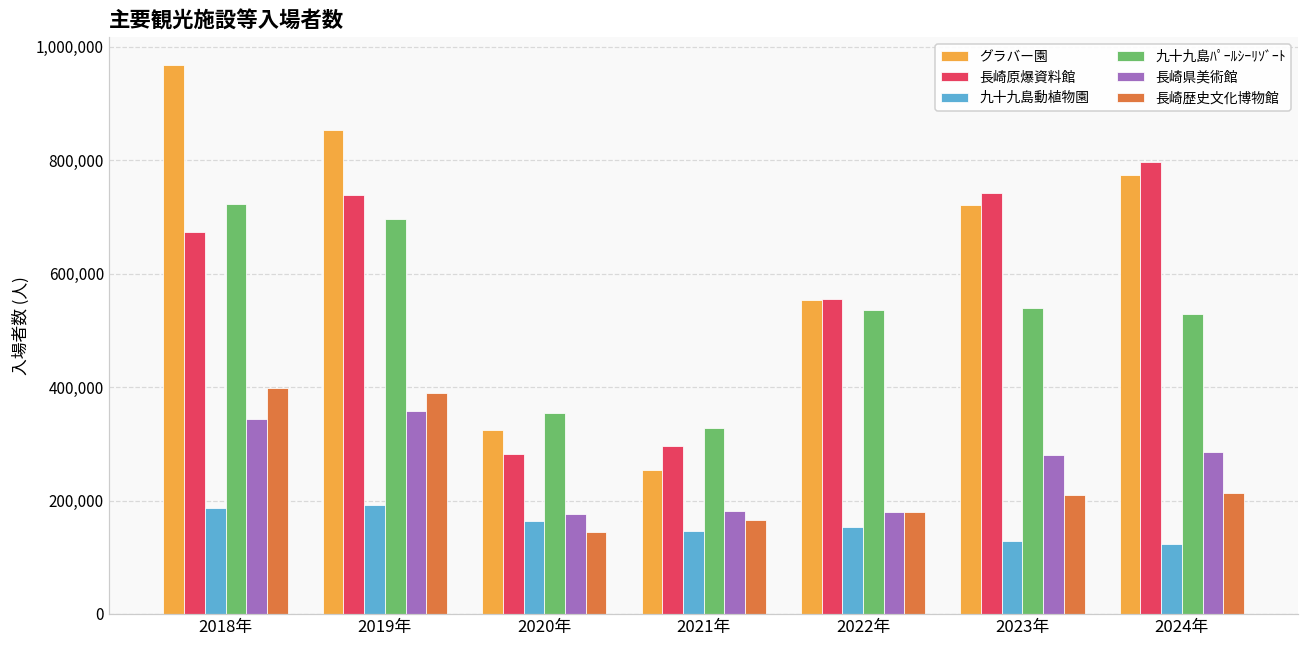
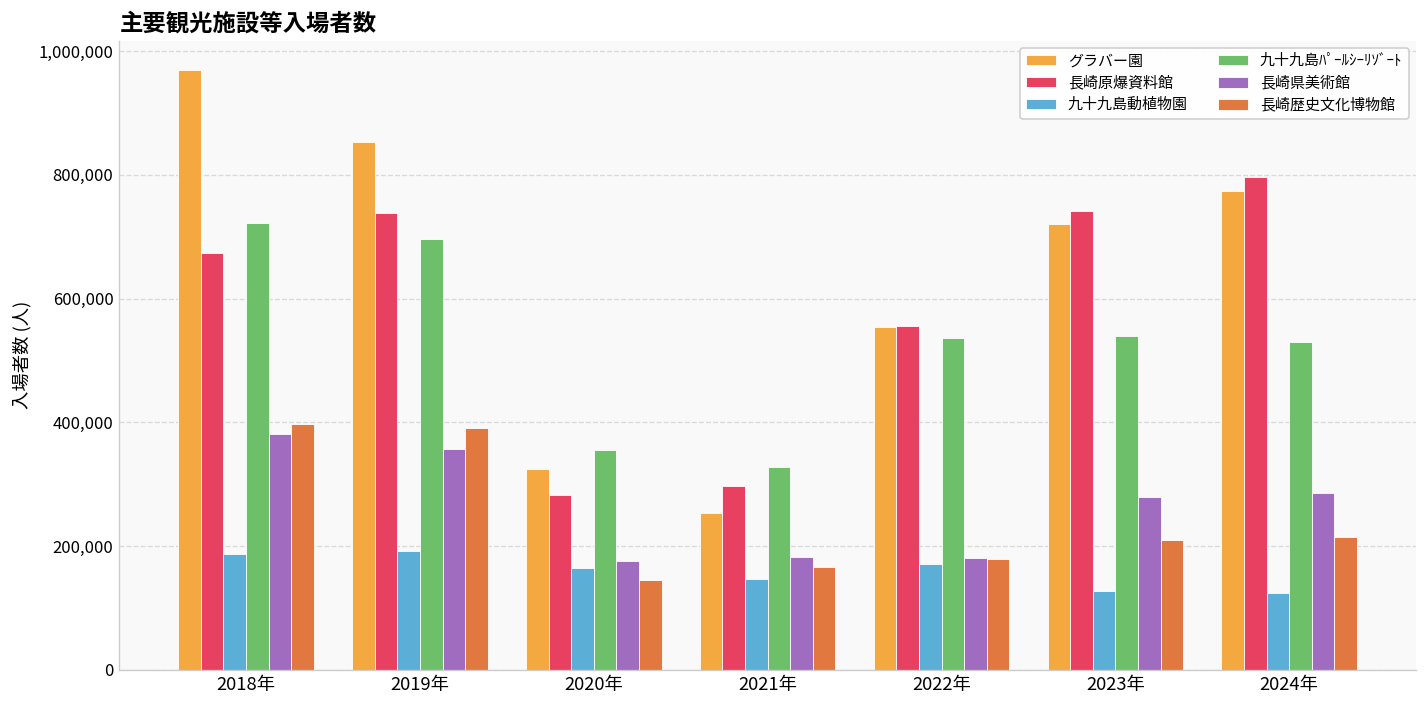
長崎県美術館, 2018年: 340,000 -> 380,000
九十九島動植物園, 2022年: 150,000 -> 170,000
